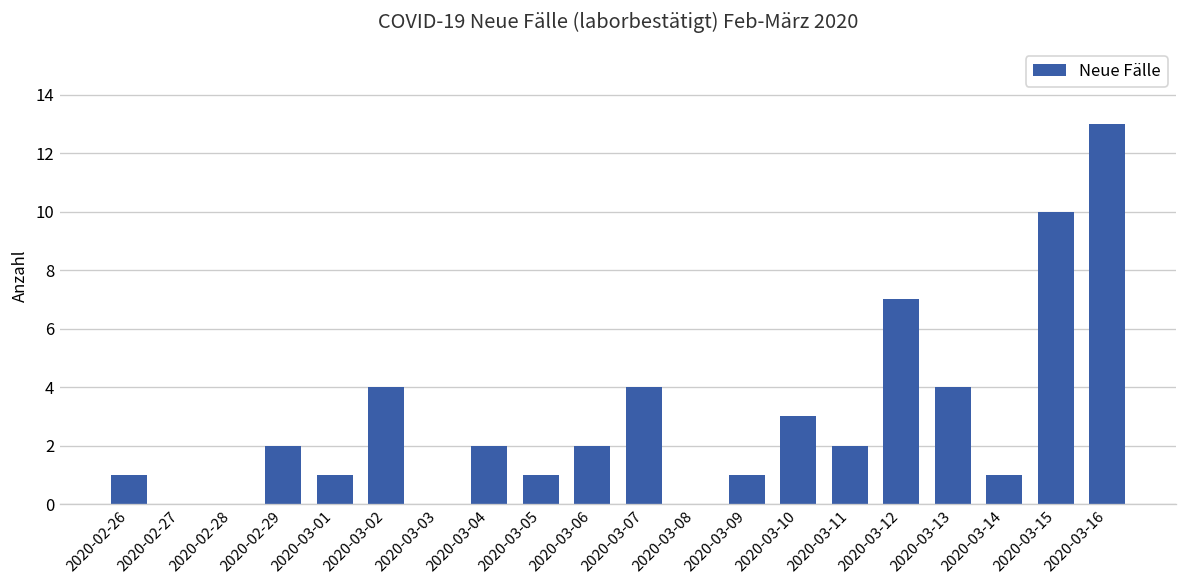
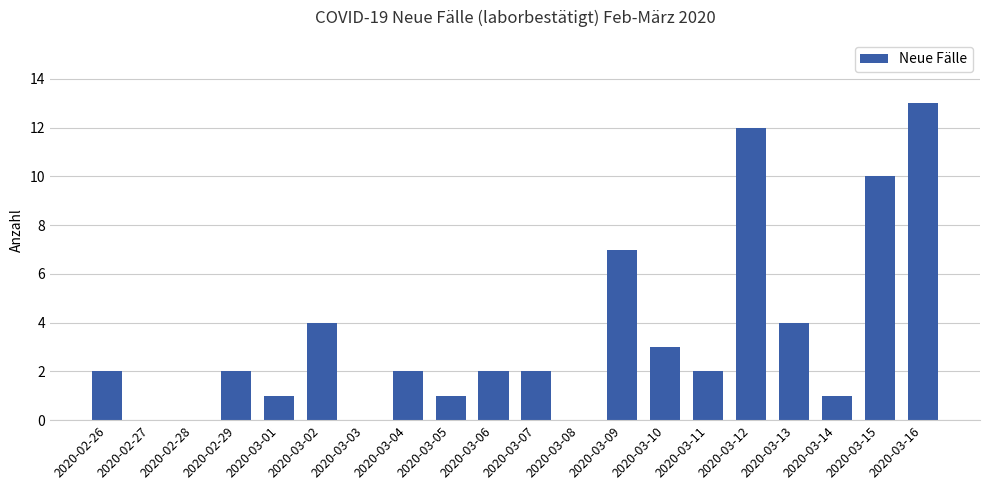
2020-02-26: 1 -> 2
2020-03-07: 4 -> 2
2020-03-09: 1 -> 7
2020-03-12: 7 -> 12
